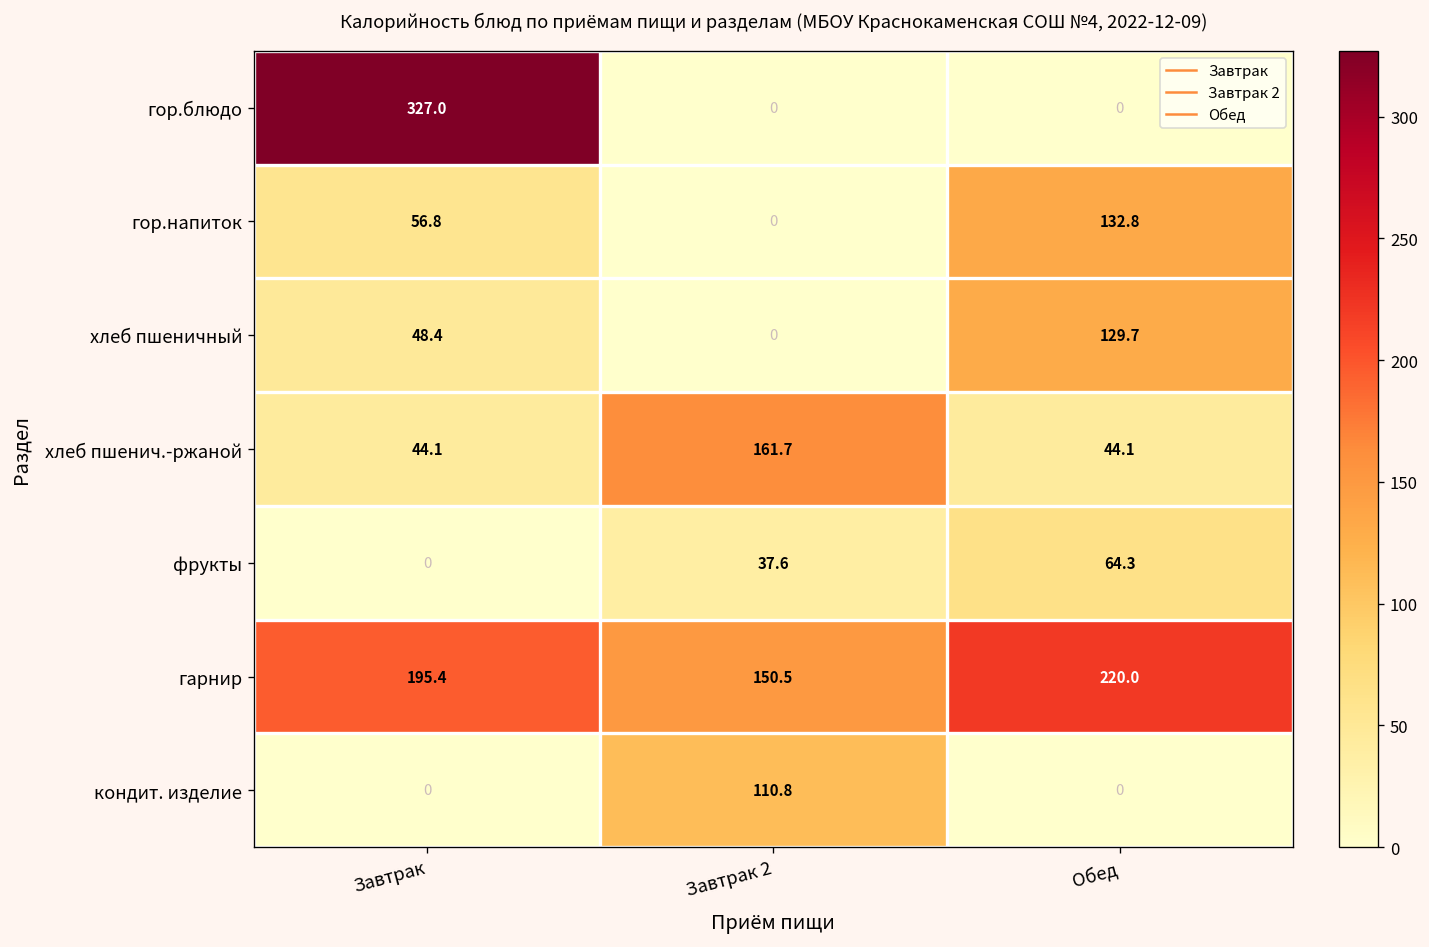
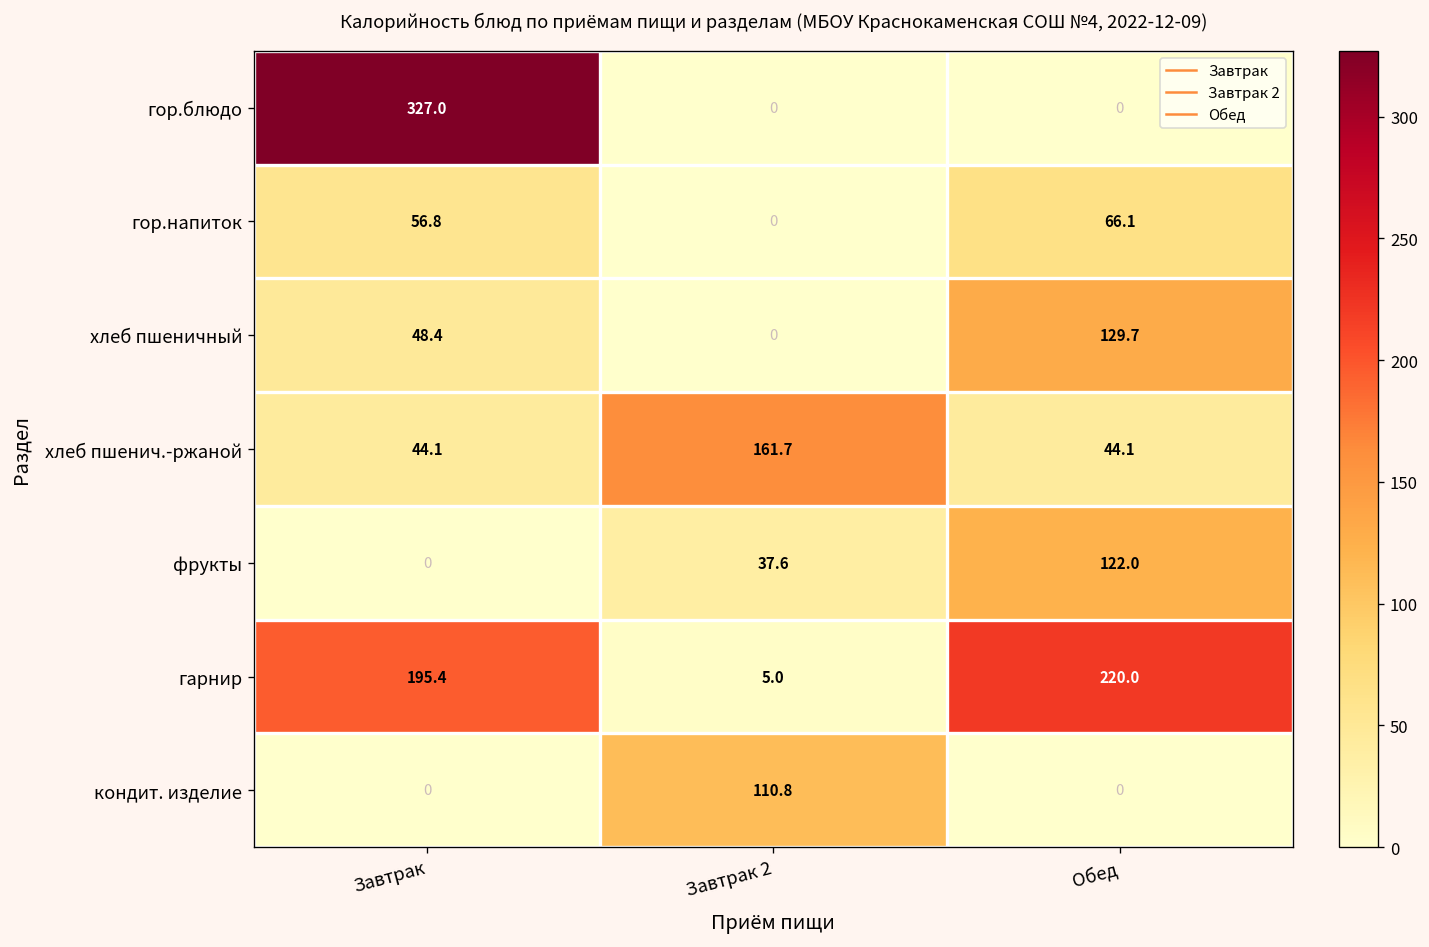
гор.напиток, Обед: 132.8 -> 66.1
фрукты, Обед: 64.3 -> 122.0
гарнир, Завтрак 2: 150.5 -> 5.0
